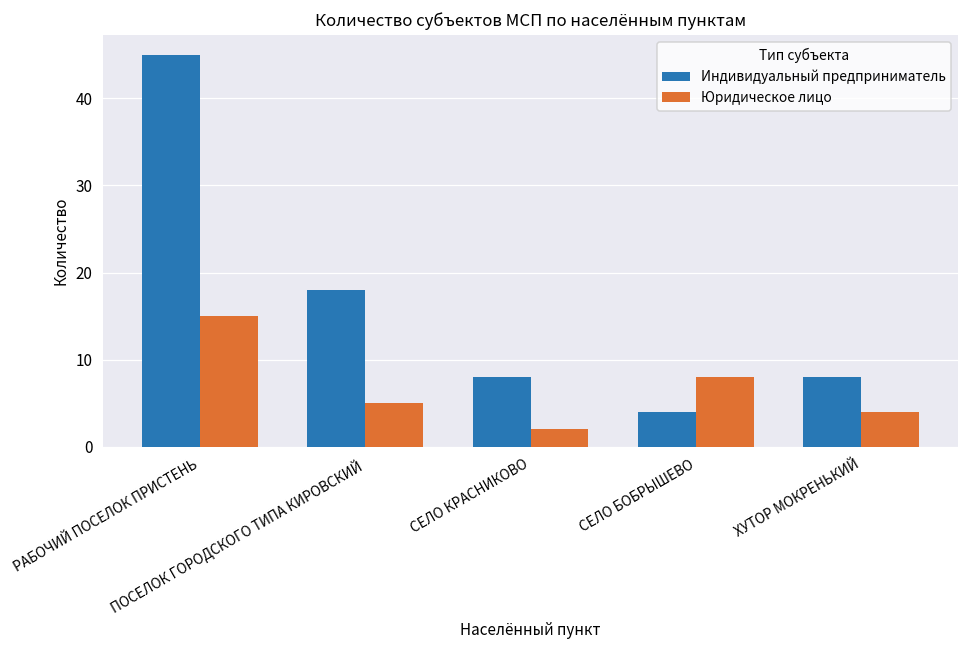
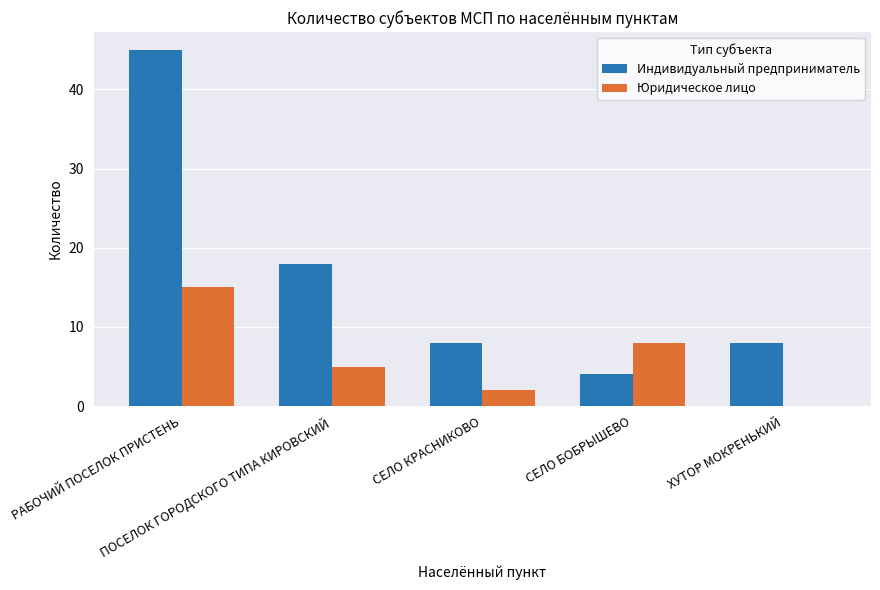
Юридическое лицо, ХУТОР МОКРЕНЬКИЙ: 4 -> 0
